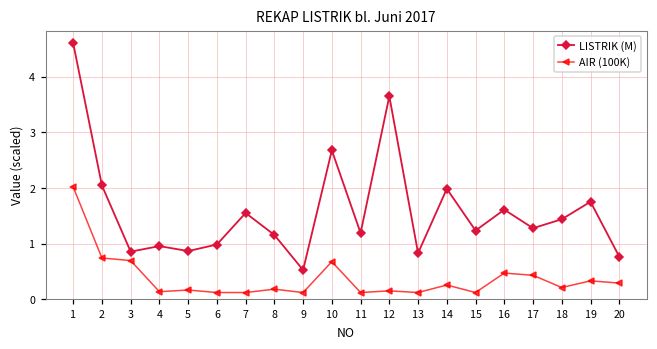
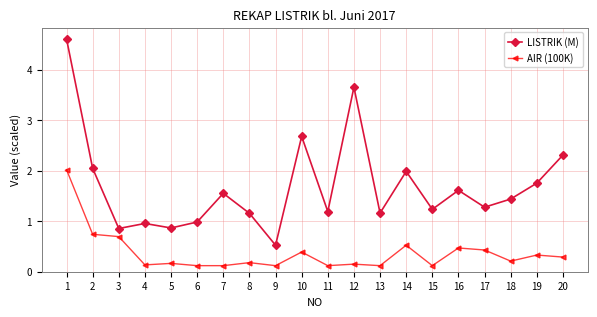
AIR (100K), 10: 0.7 -> 0.4
LISTRIK (M), 13: 0.8 -> 1.2
AIR (100K), 14: 0.3 -> 0.5
LISTRIK (M), 20: 0.8 -> 2.3
